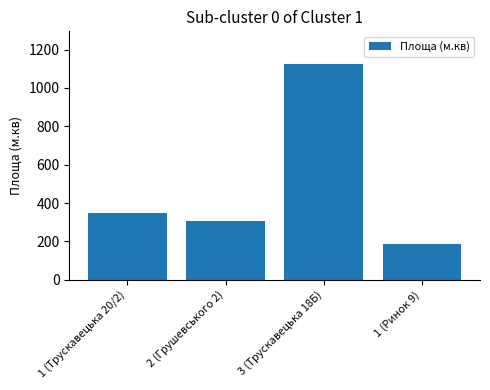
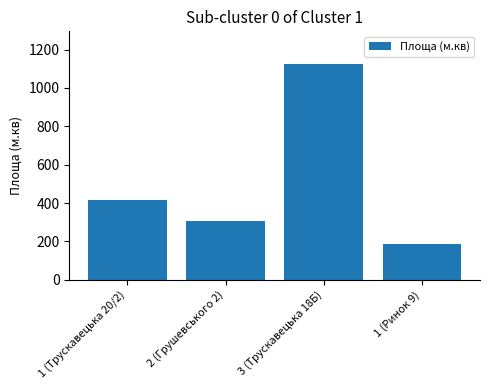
1 (Трускавецька 20/2): 350 -> 420
